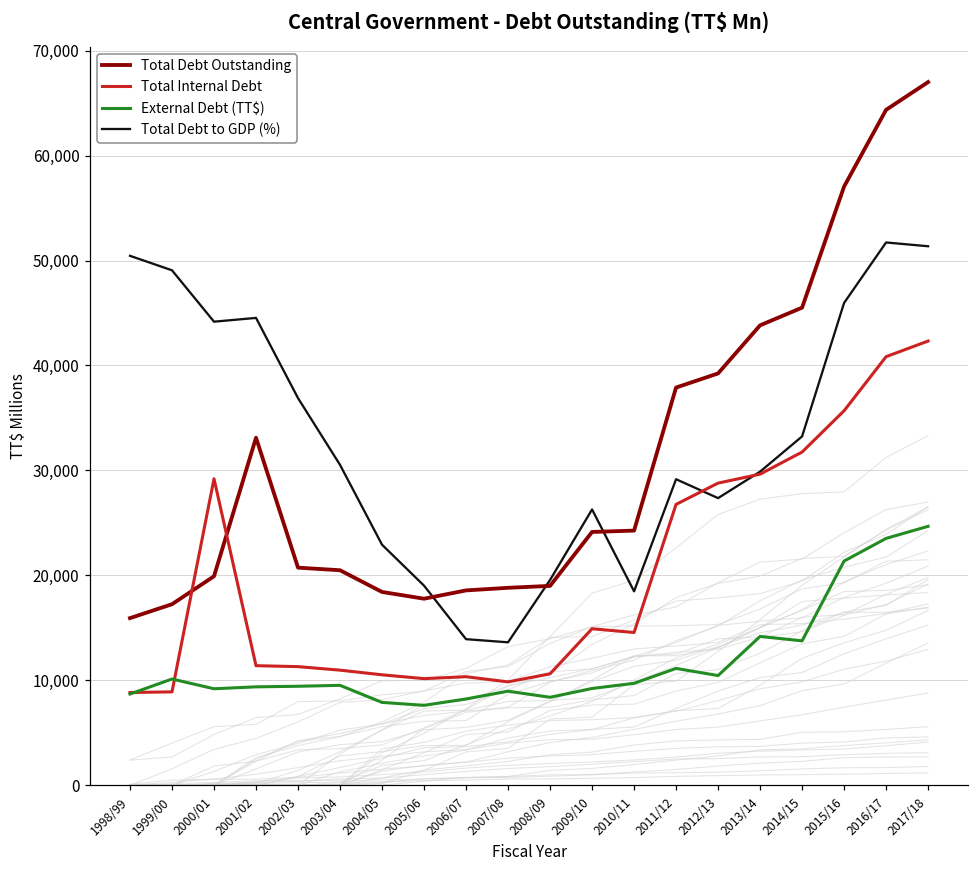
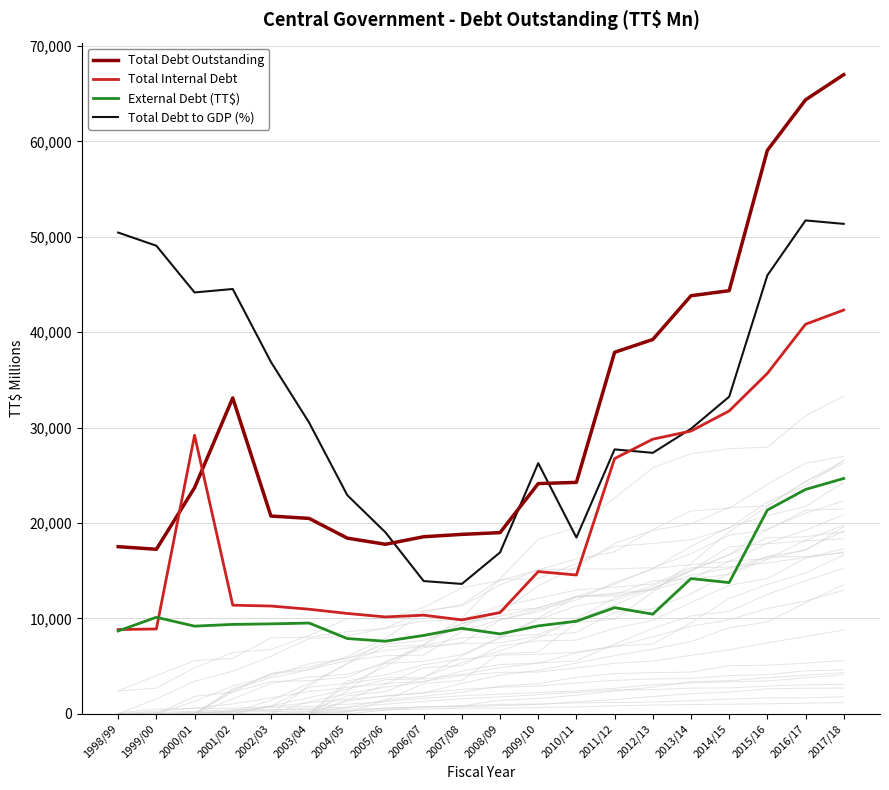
Total Debt Outstanding, 1998/99: 16,000 -> 18,000
Total Debt Outstanding, 2000/01: 20,000 -> 24,000
Total Debt to GDP (%), 2008/09: 20,000 -> 17,000
Total Debt to GDP (%), 2011/12: 29,000 -> 28,000
Total Debt Outstanding, 2014/15: 46,000 -> 44,000
Total Debt Outstanding, 2015/16: 57,000 -> 59,000
